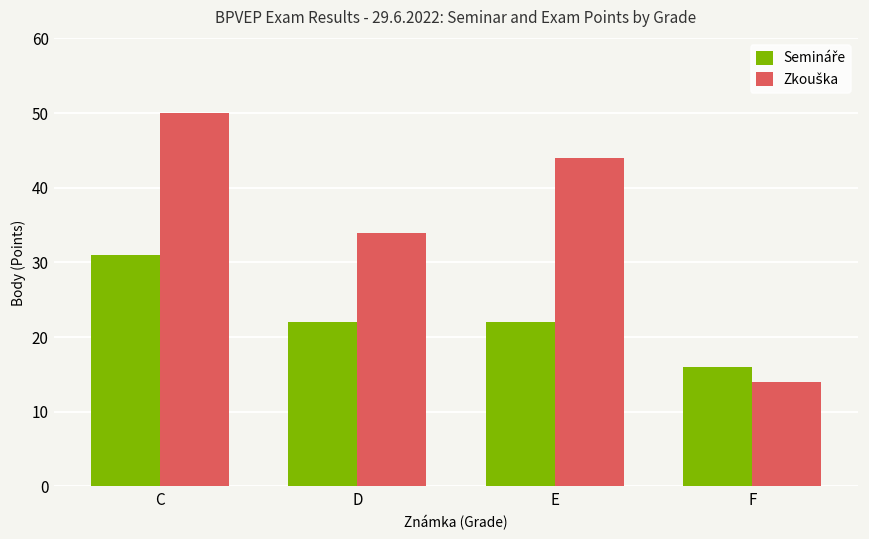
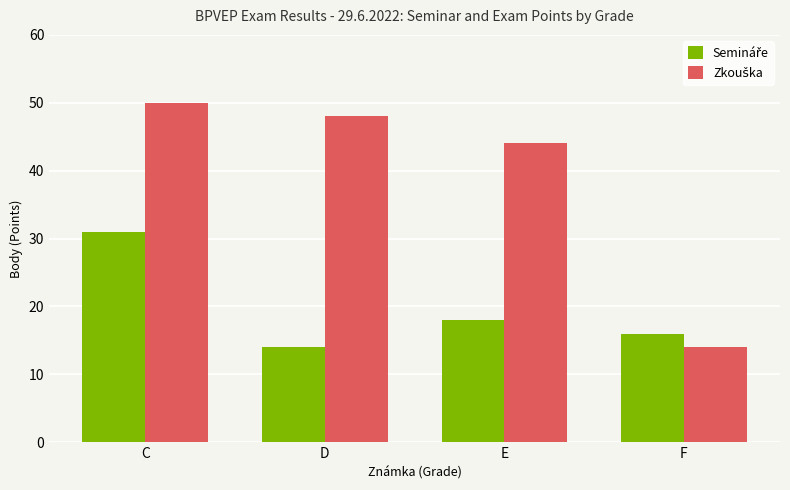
Semináře, D: 22 -> 14
Zkouška, D: 34 -> 48
Semináře, E: 22 -> 18
